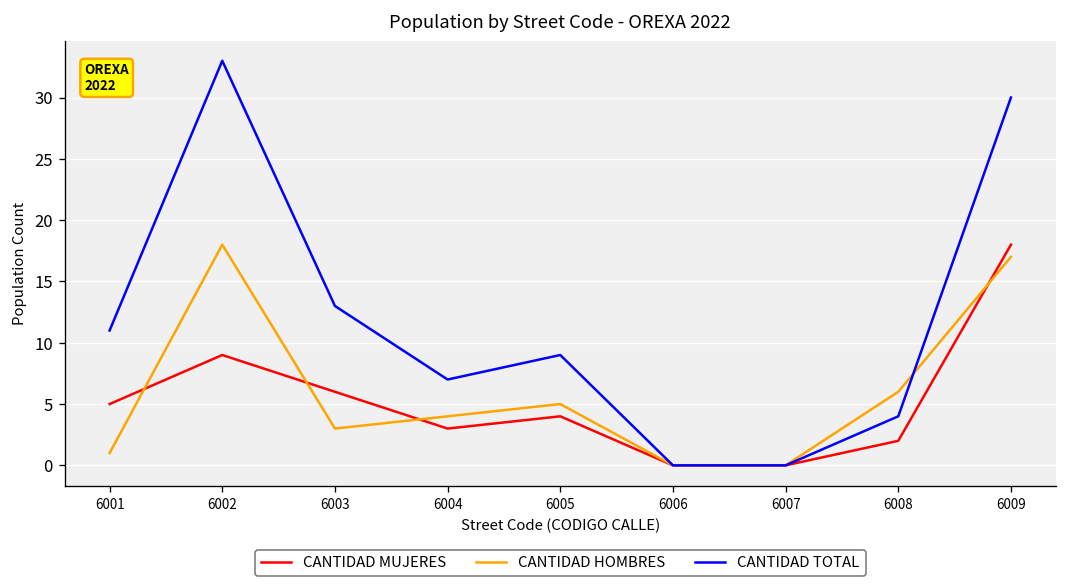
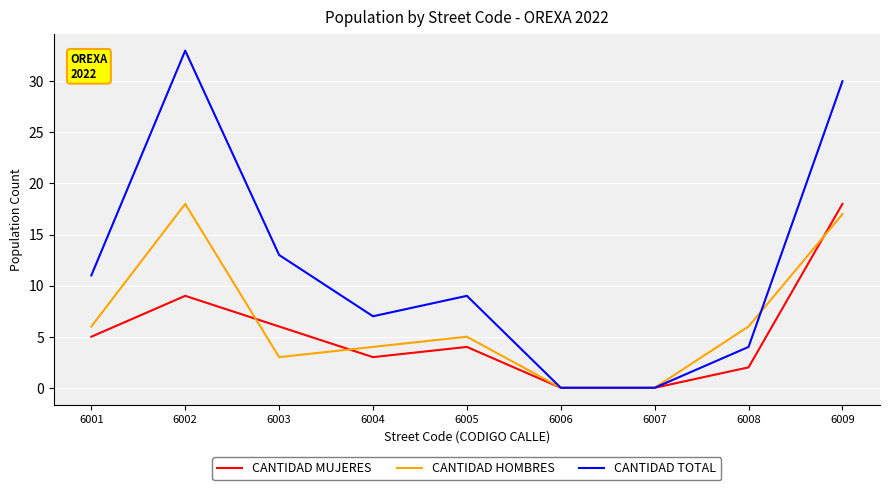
CANTIDAD HOMBRES, 6001: 1 -> 6
